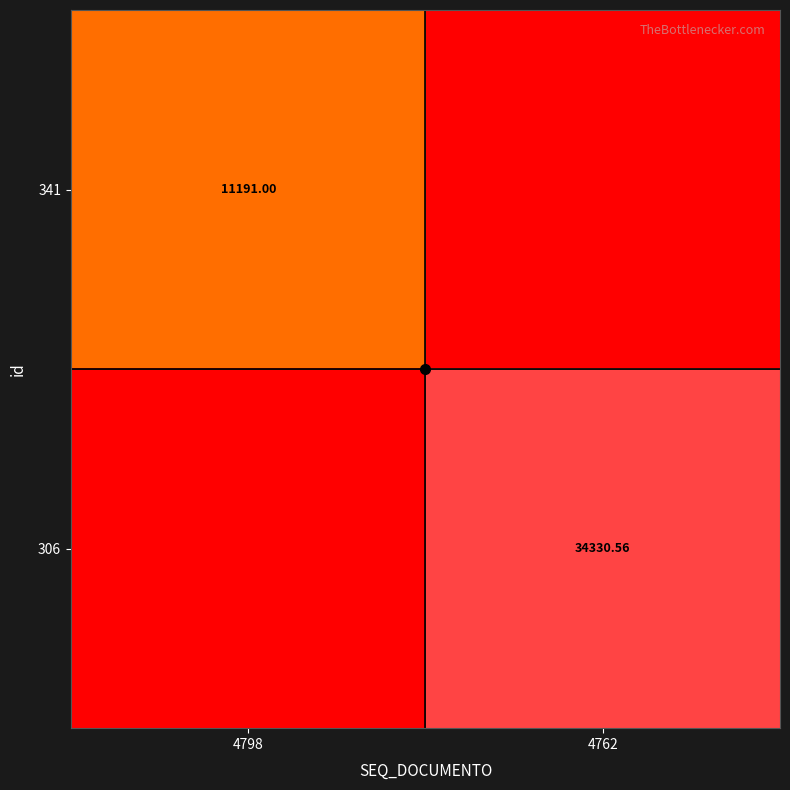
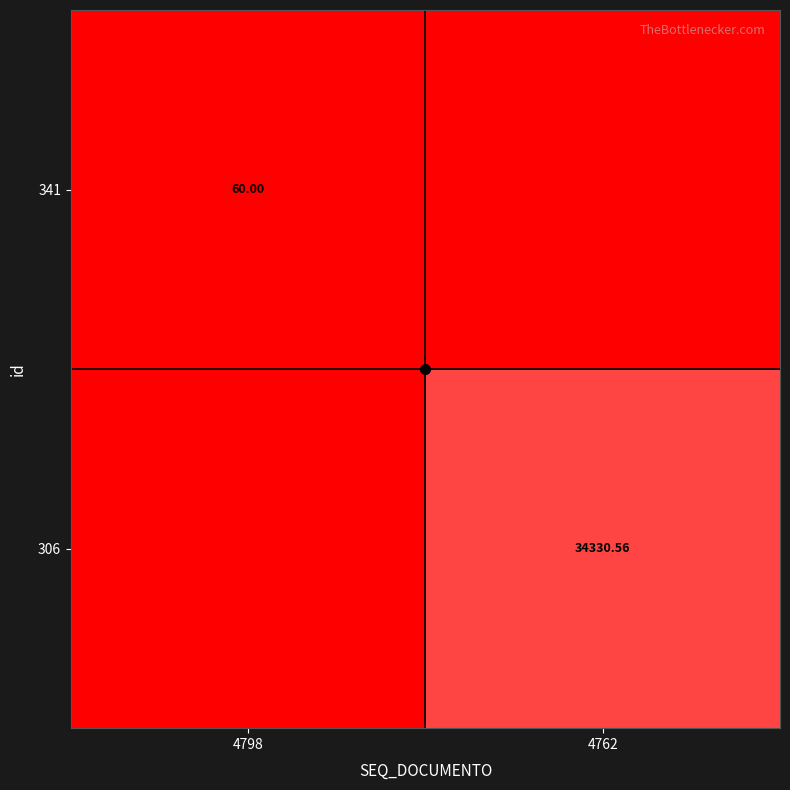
341, 4798: 11191.00 -> 60.00
